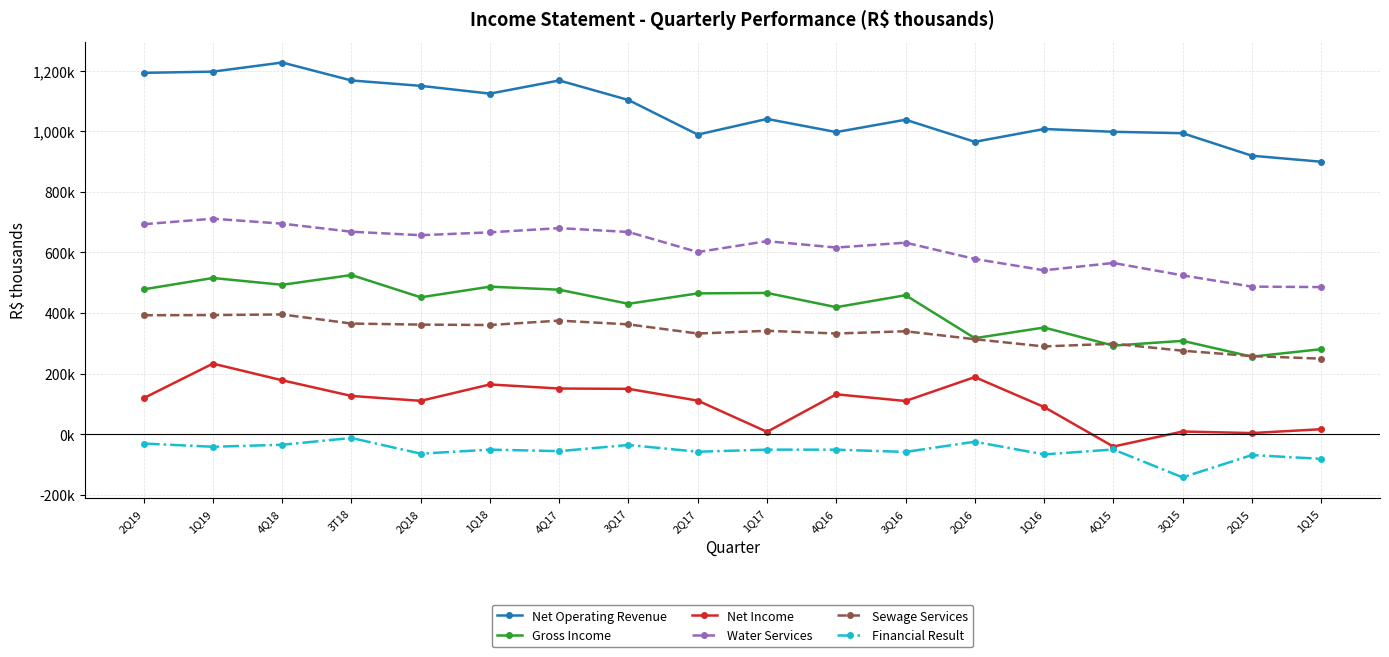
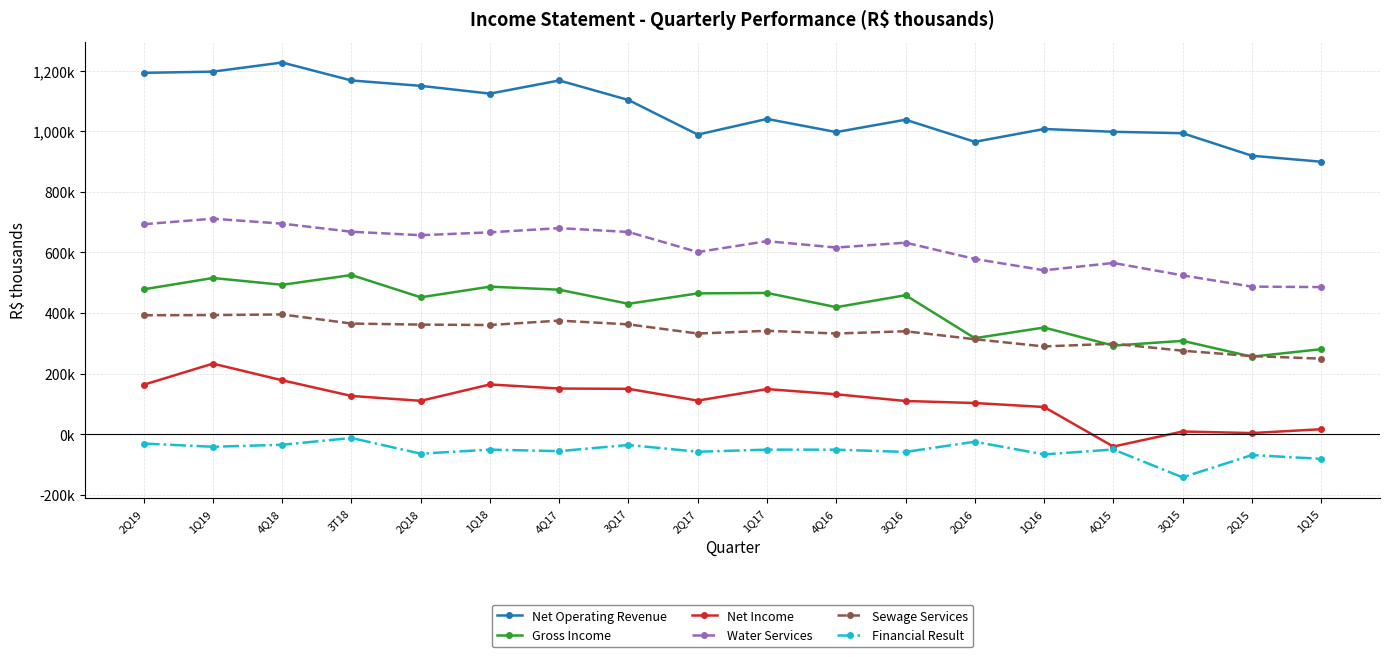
Net Income, 2Q19: 120,000 -> 160,000
Net Income, 1Q17: 10,000 -> 150,000
Net Income, 2Q16: 190,000 -> 100,000
